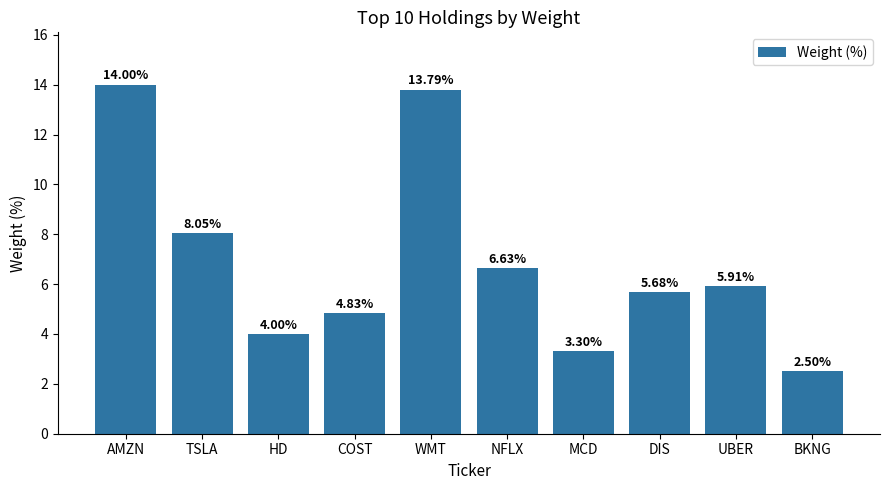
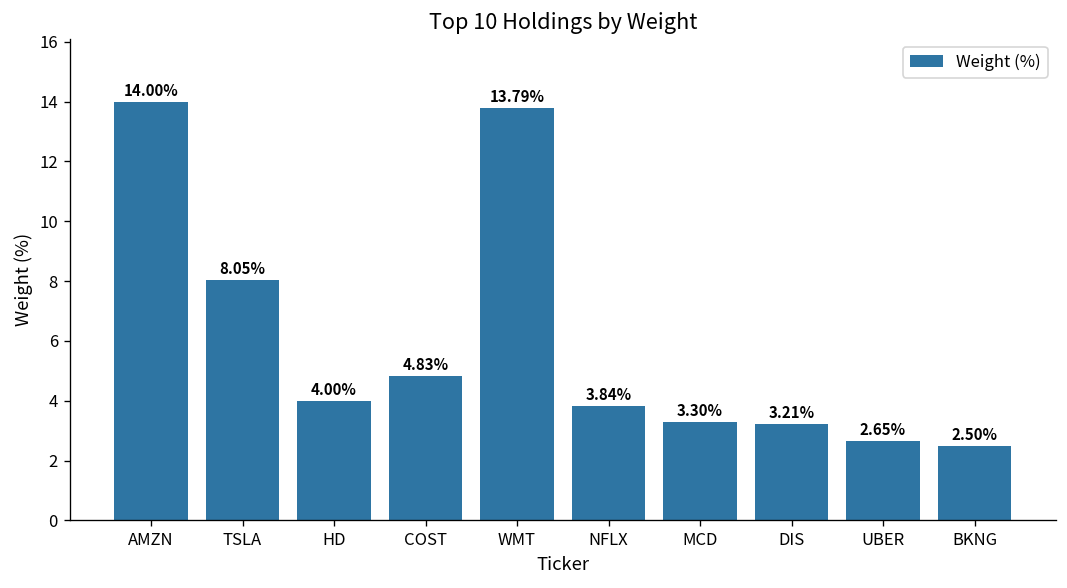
NFLX: 6.63% -> 3.84%
DIS: 5.68% -> 3.21%
UBER: 5.91% -> 2.65%
